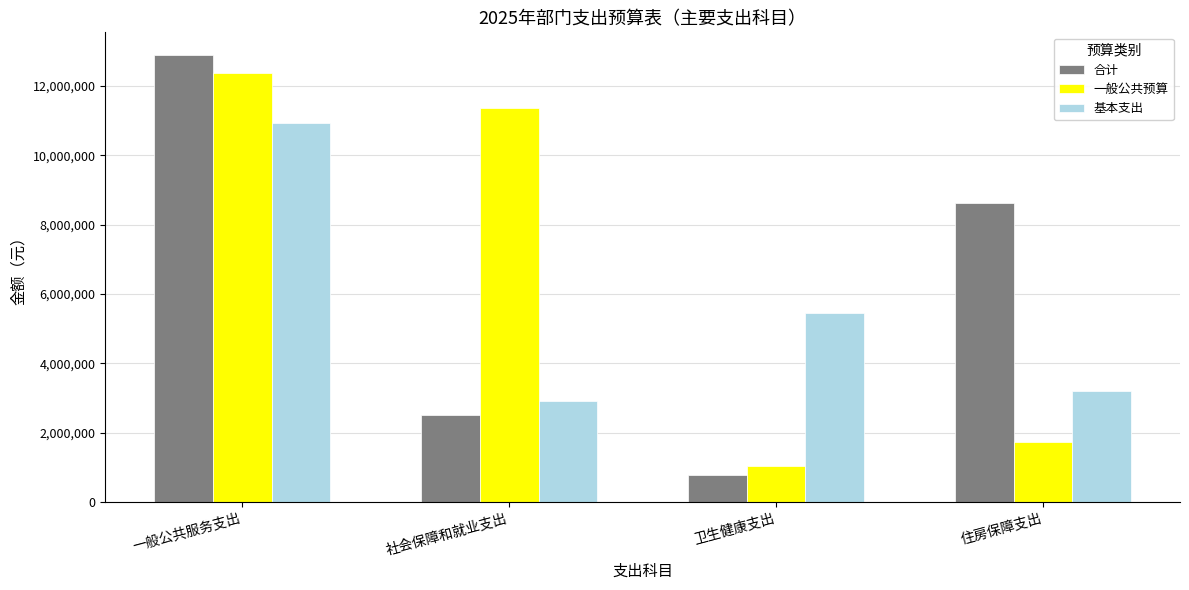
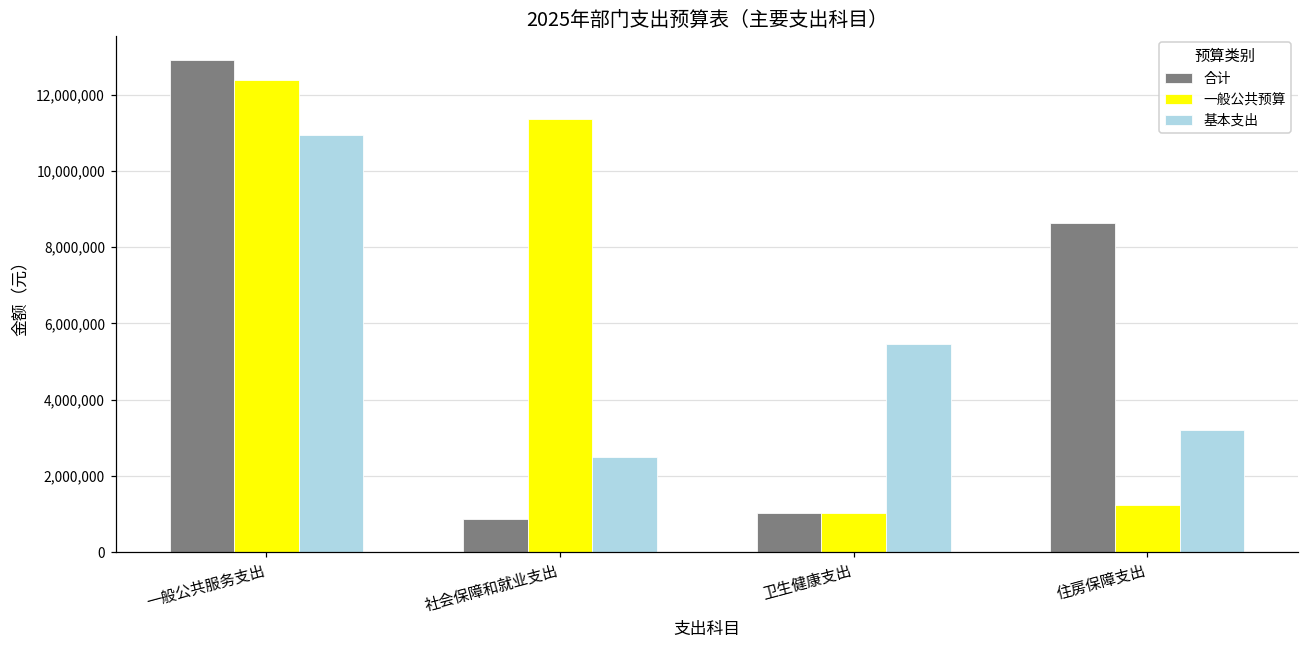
合计, 社会保障和就业支出: 2,500,000 -> 900,000
基本支出, 社会保障和就业支出: 2,900,000 -> 2,500,000
合计, 卫生健康支出: 800,000 -> 1,000,000
一般公共预算, 住房保障支出: 1,700,000 -> 1,200,000
